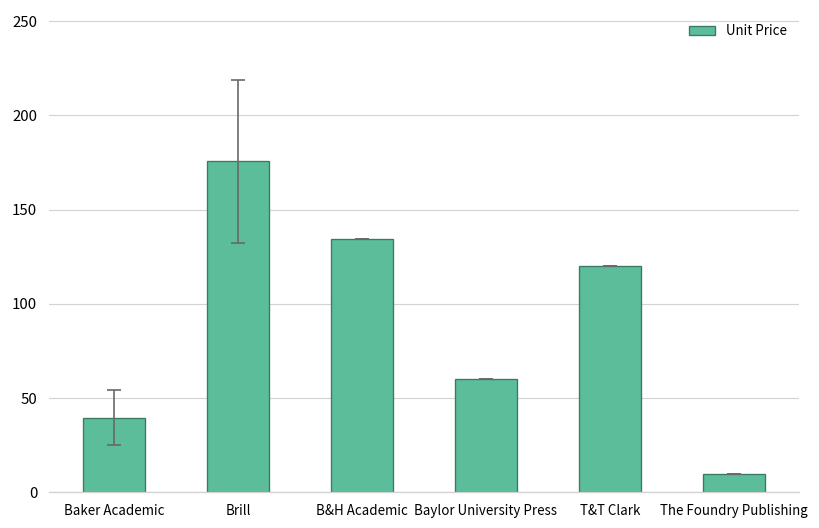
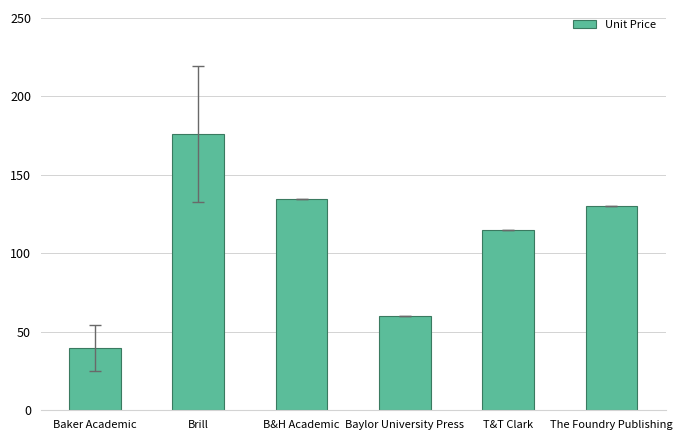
Unit Price, T&T Clark: 120 -> 115
Unit Price, The Foundry Publishing: 10 -> 130
